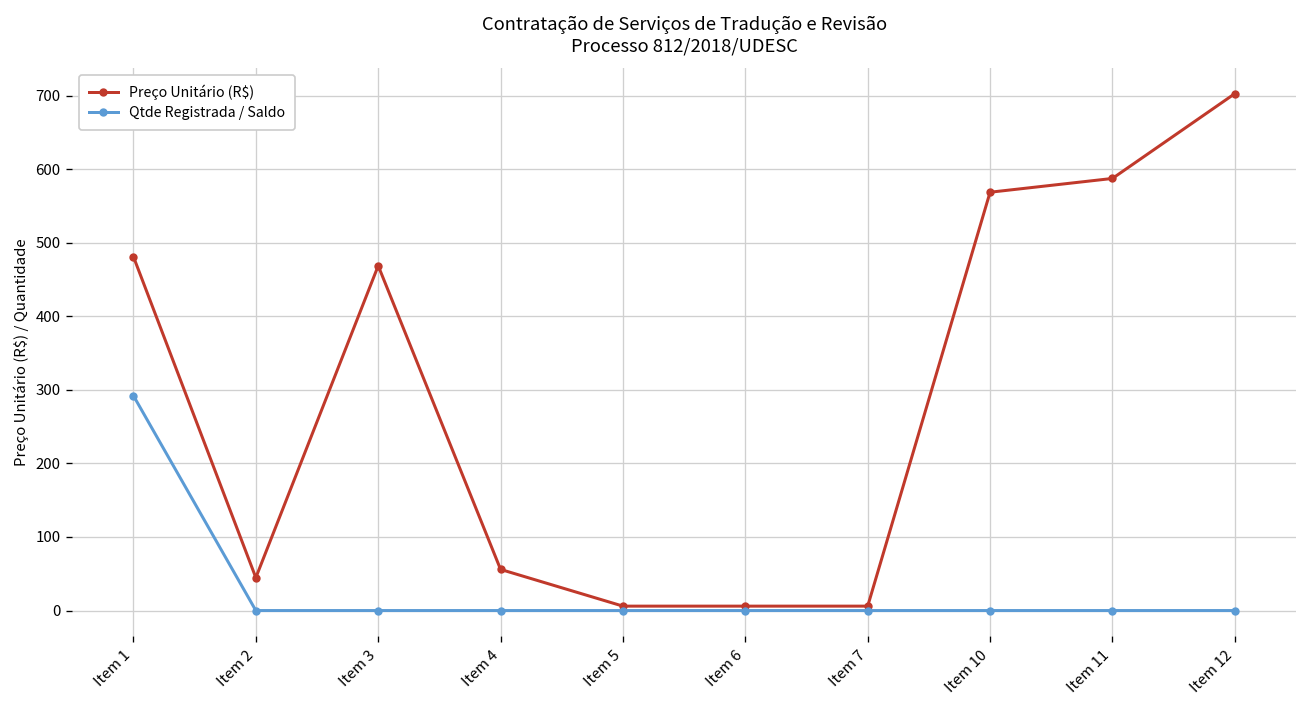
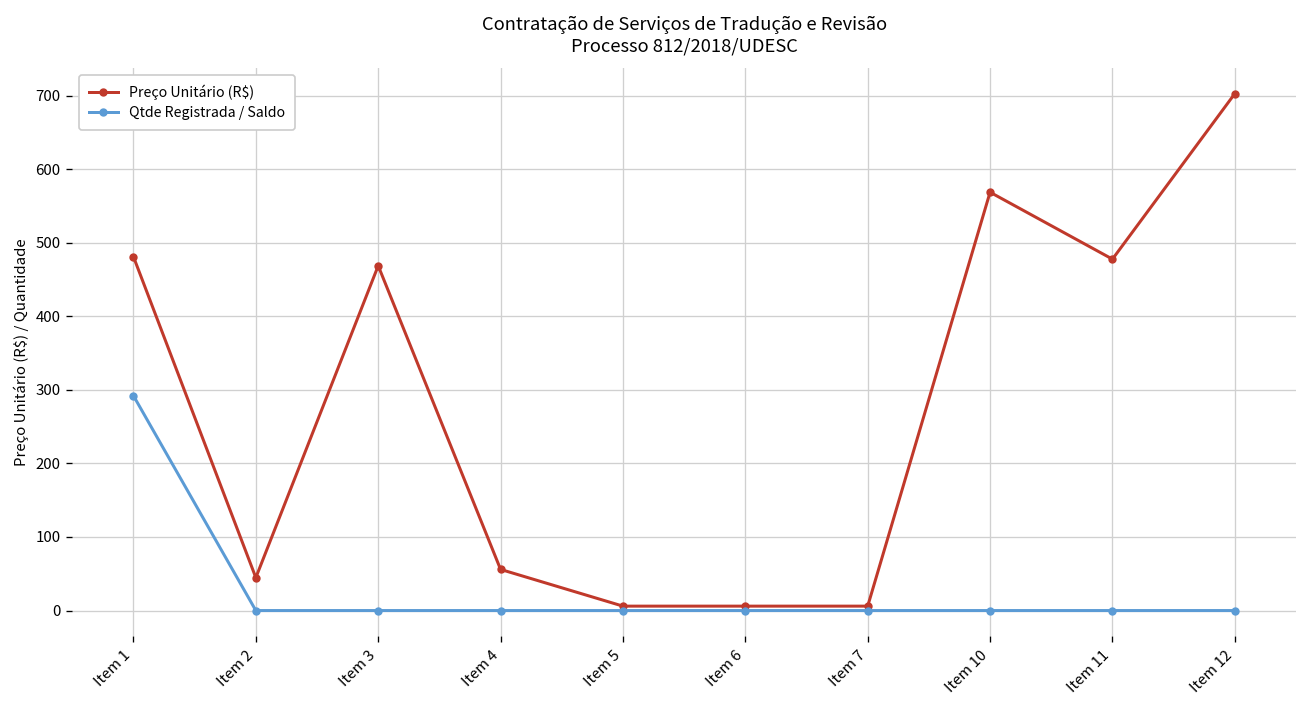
Preço Unitário (R$), Item 11: 590 -> 480
